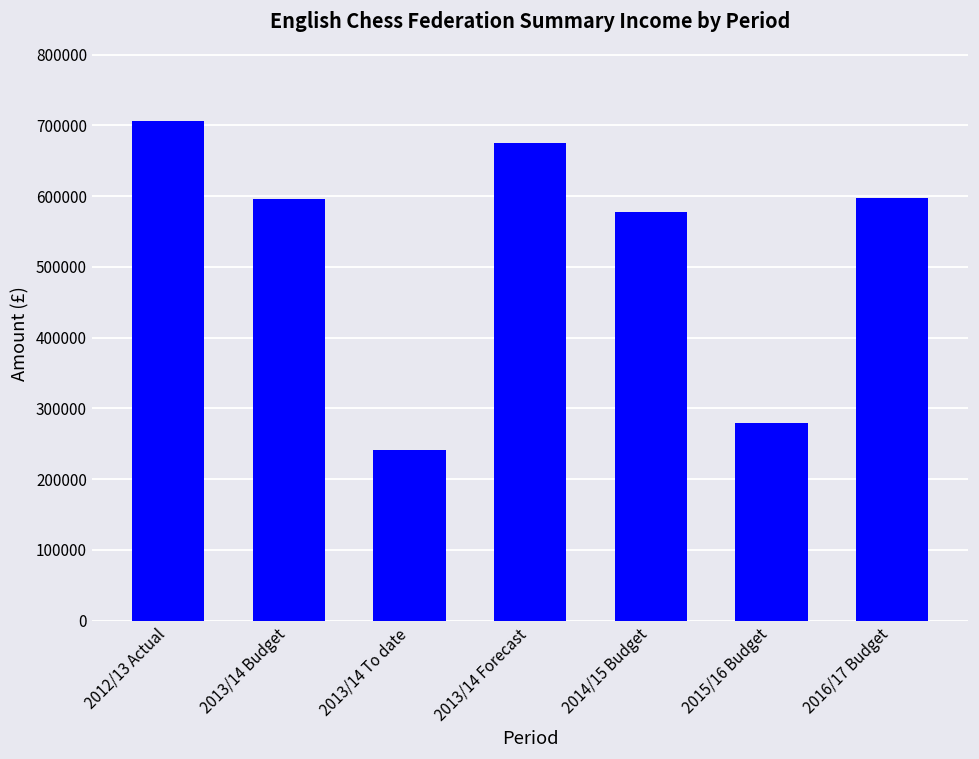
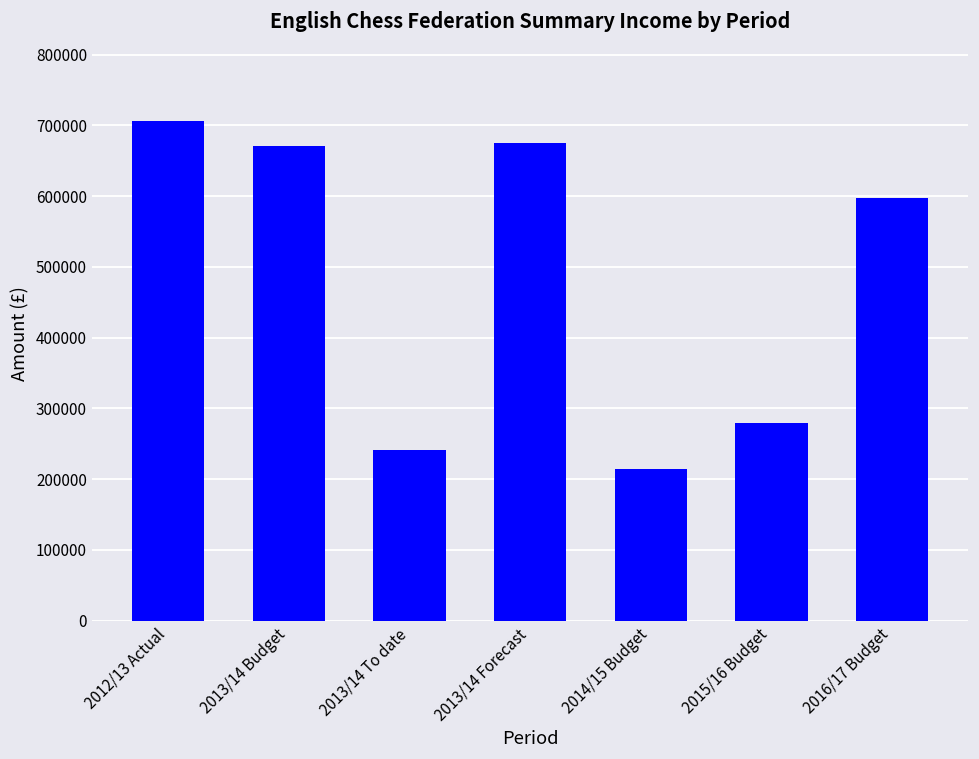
2013/14 Budget: 600000 -> 670000
2014/15 Budget: 580000 -> 210000
